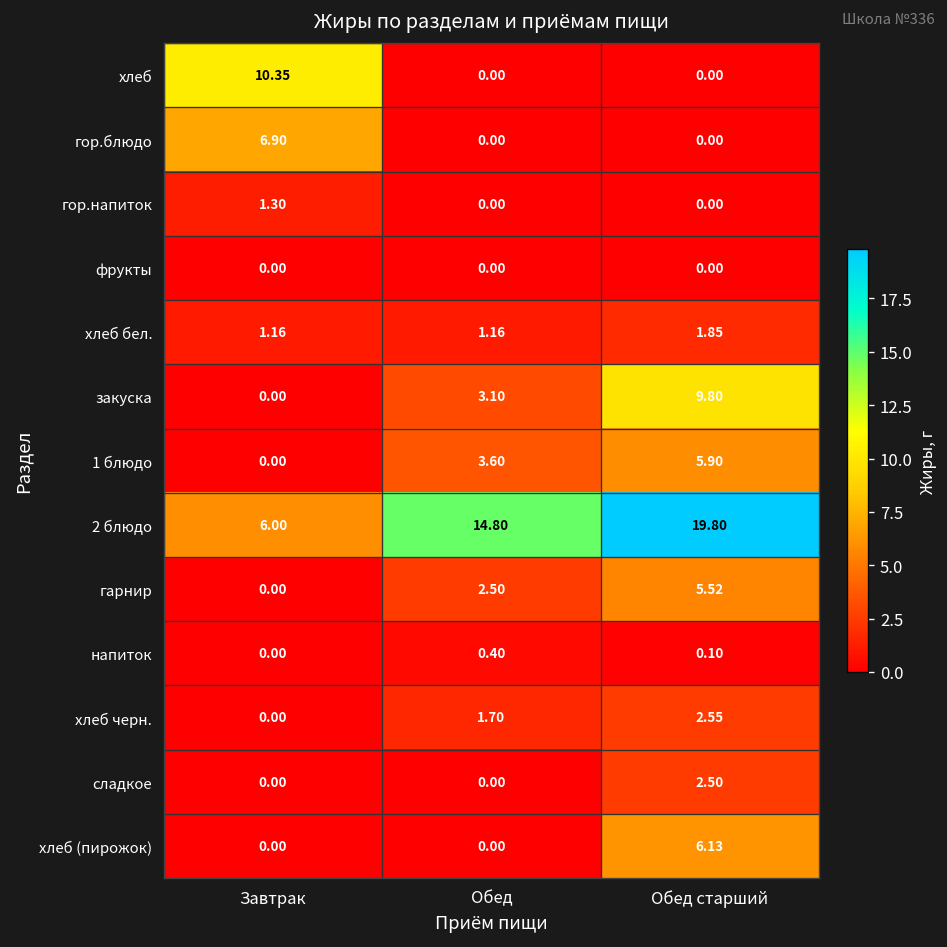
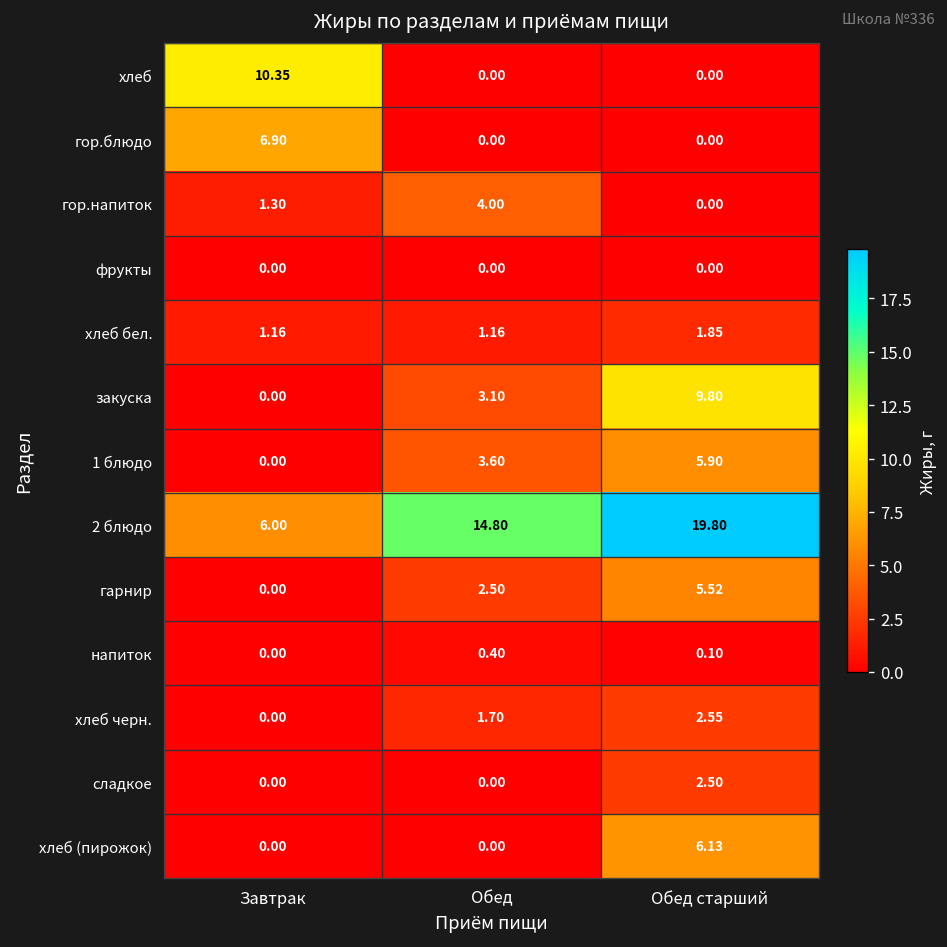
гор.напиток, Обед: 0.00 -> 4.00
